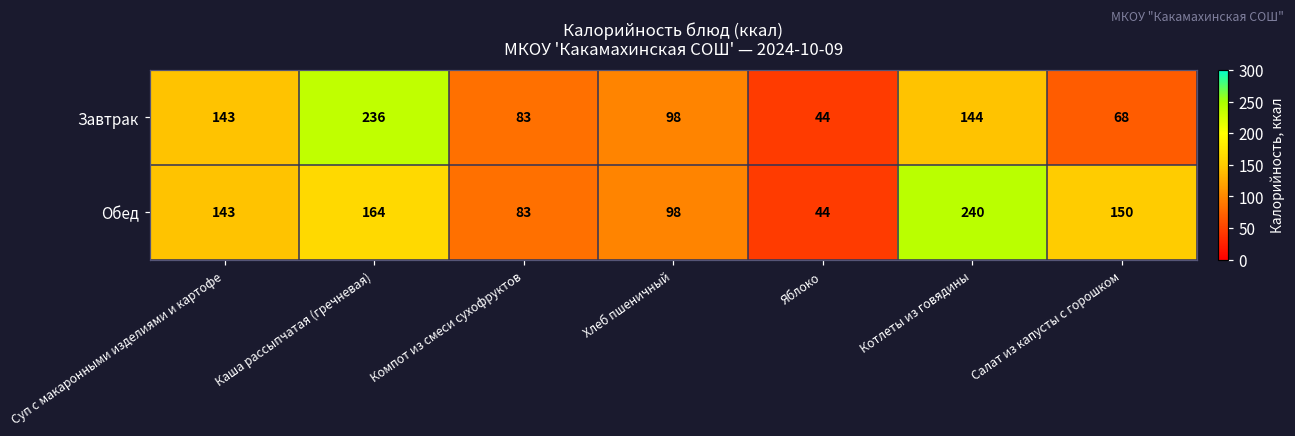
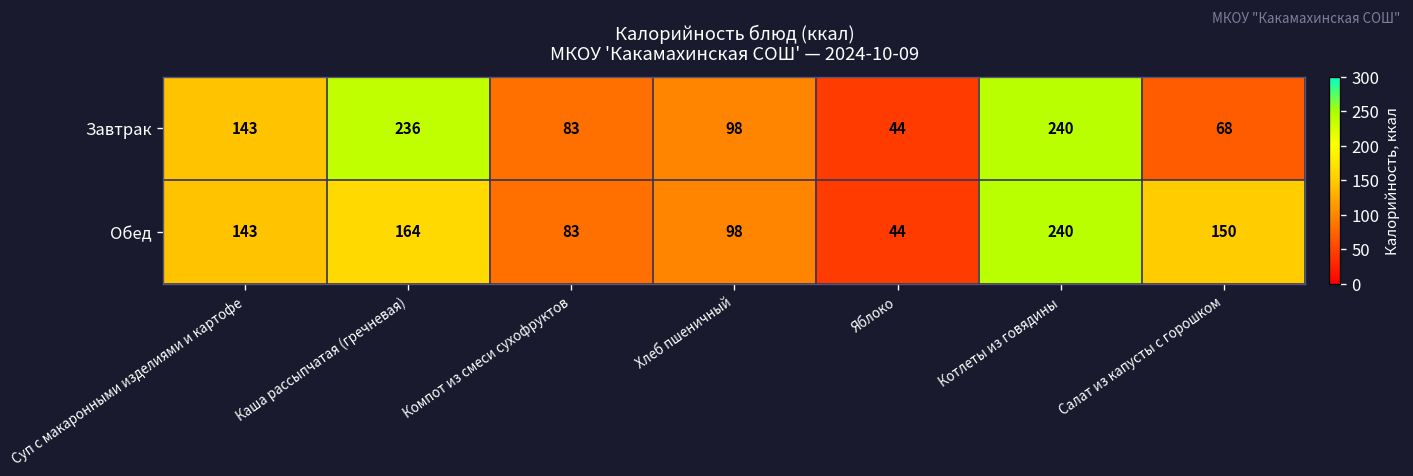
Завтрак, Котлеты из говядины: 144 -> 240
